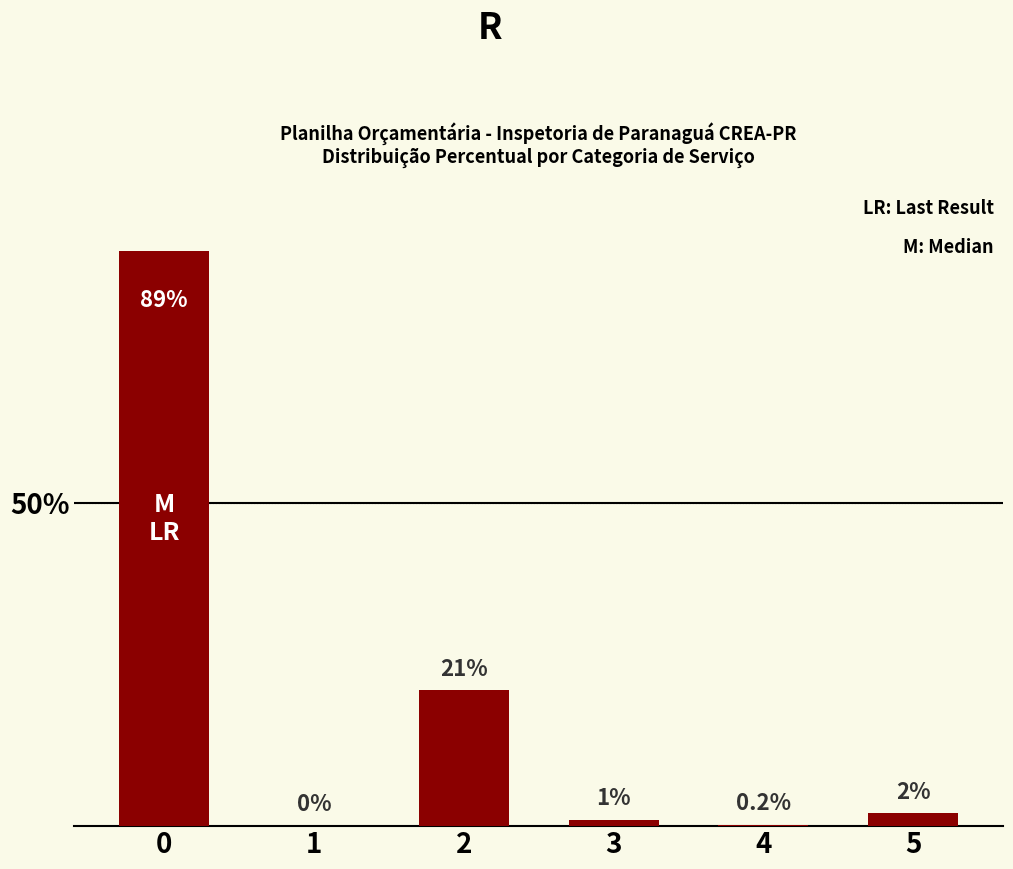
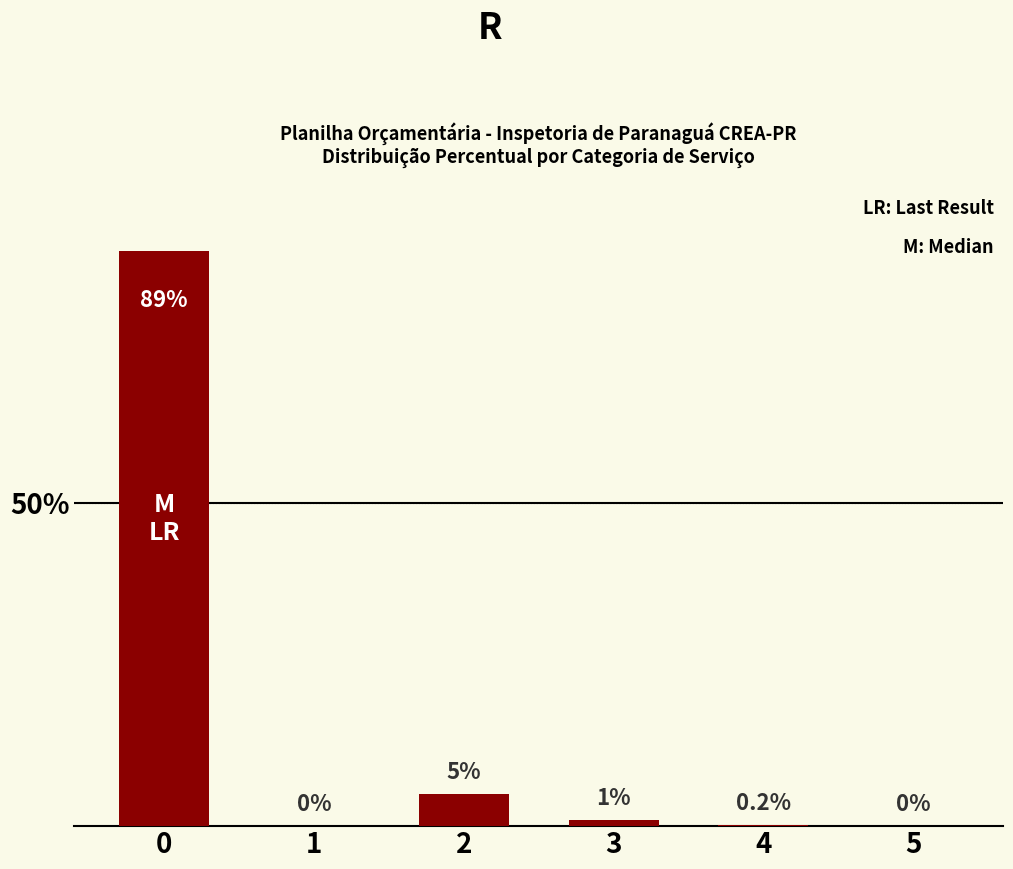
2: 21% -> 5%
5: 2% -> 0%
